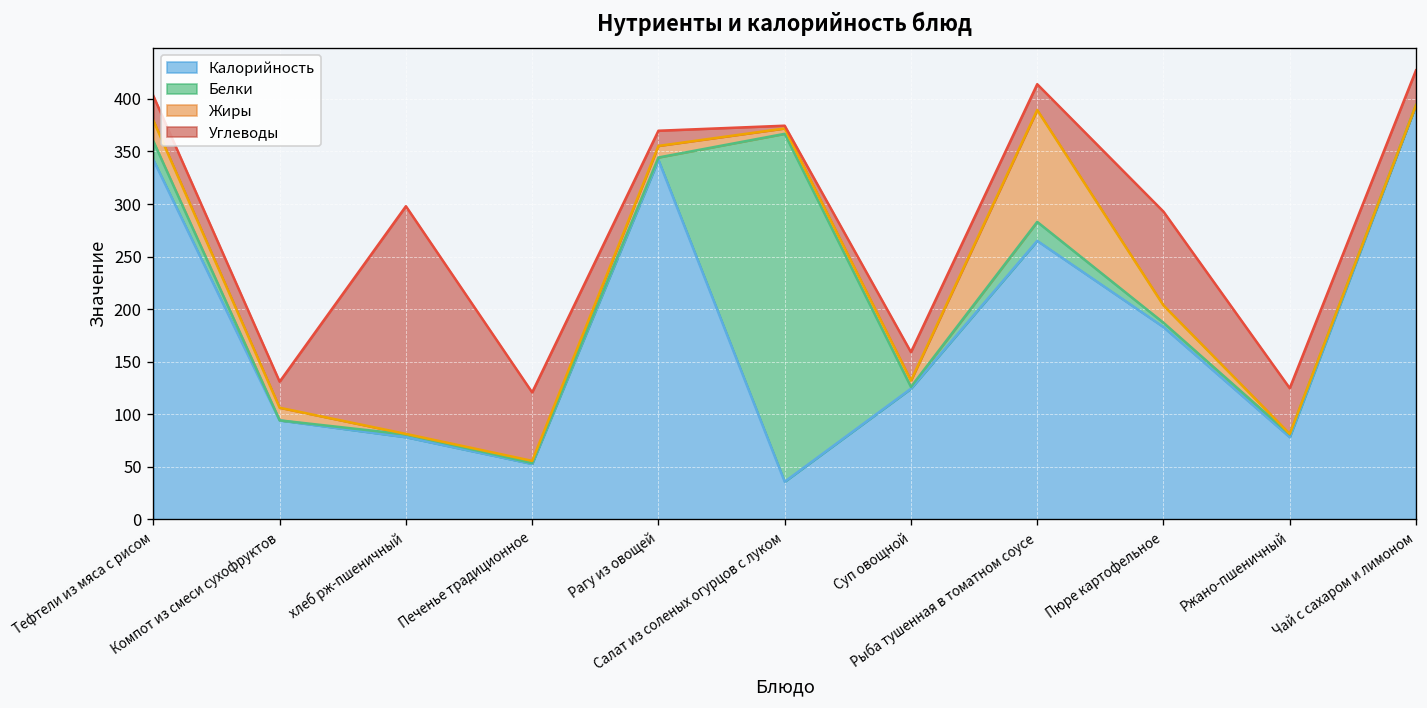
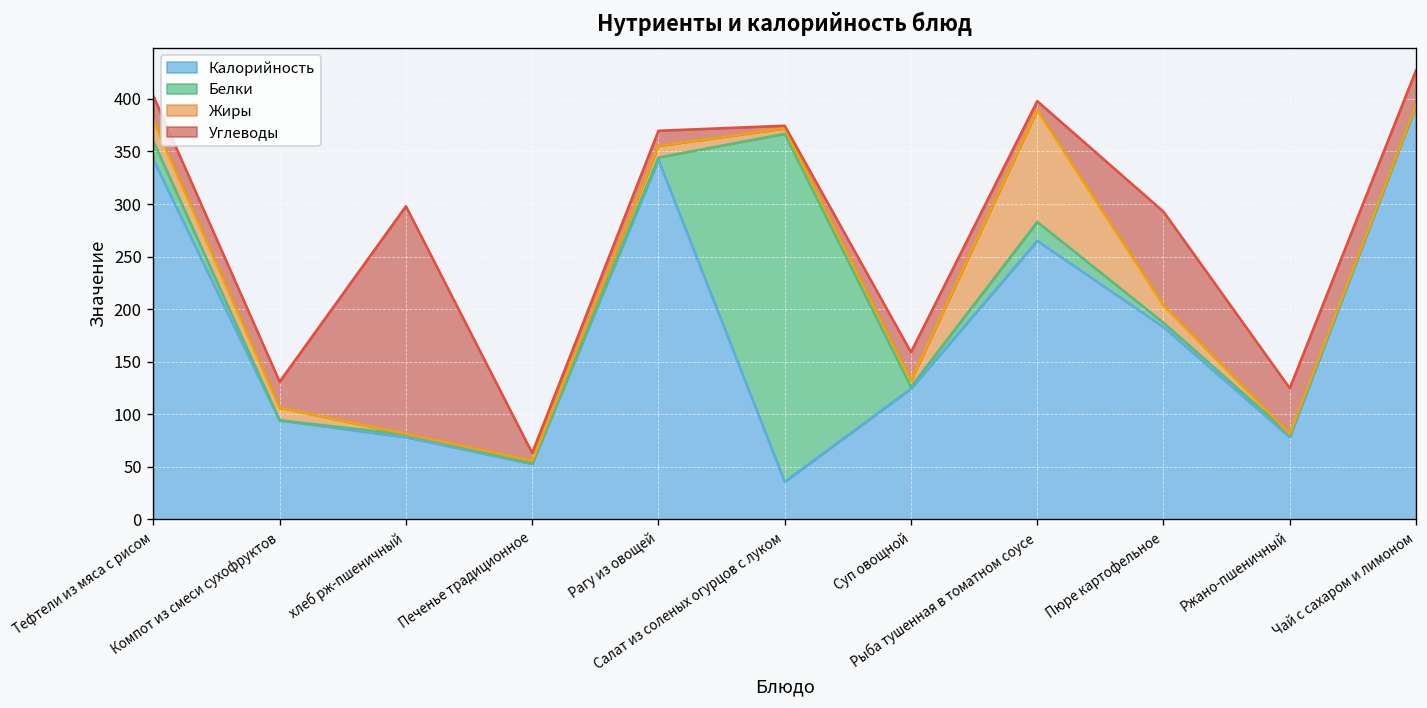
Углеводы, Печенье традиционное: 70 -> 10
Углеводы, Рыба тушенная в томатном соусе: 20 -> 10
